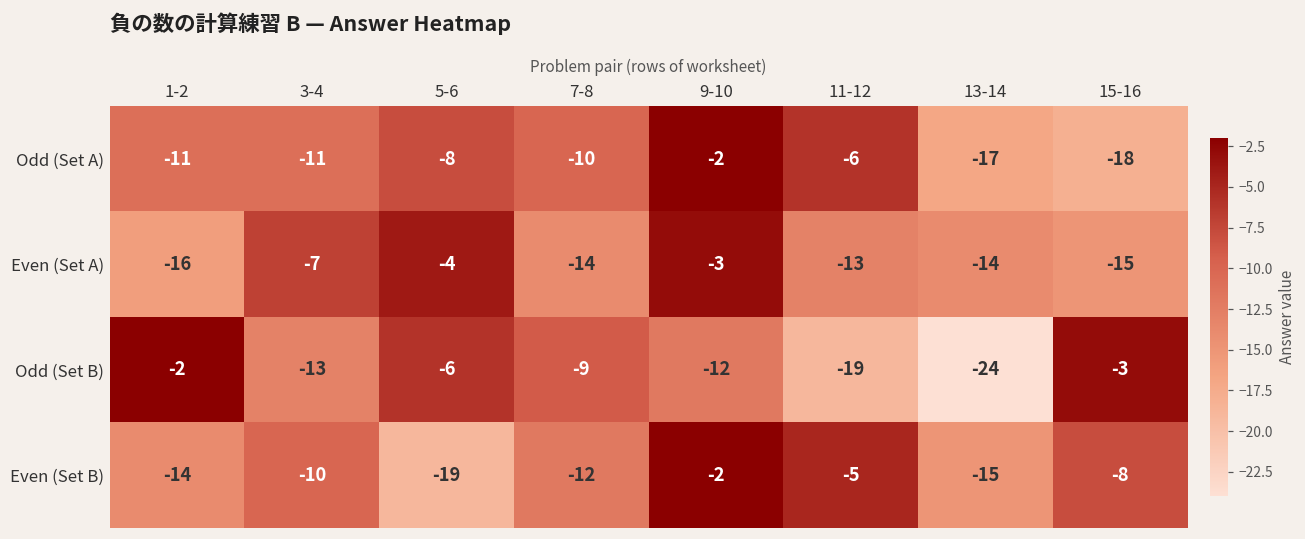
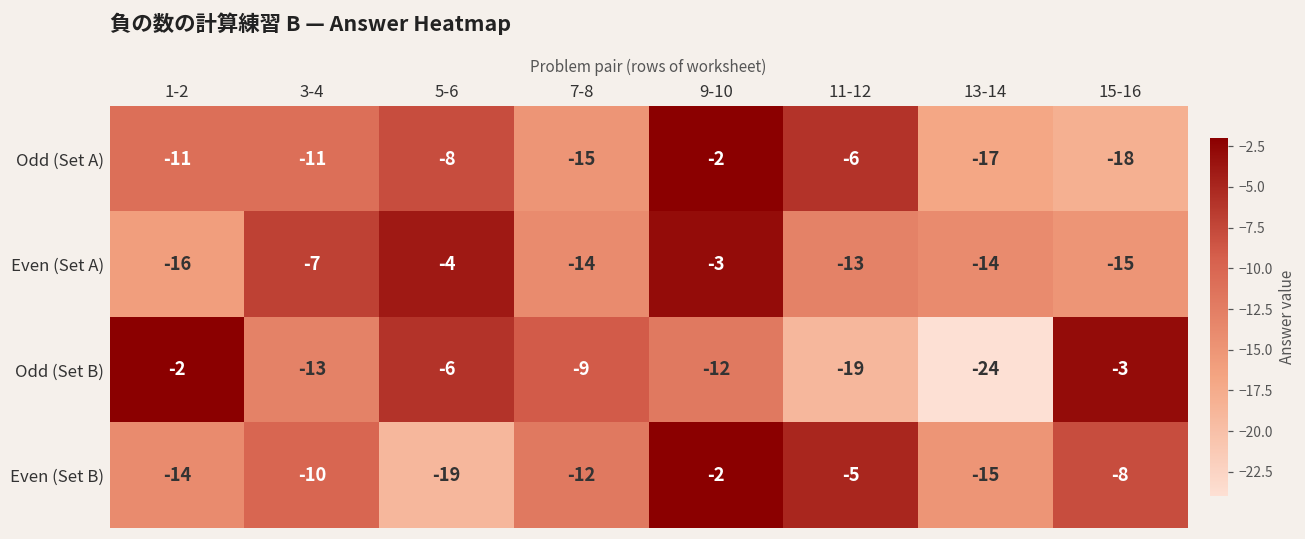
Odd (Set A), 7-8: -10 -> -15
